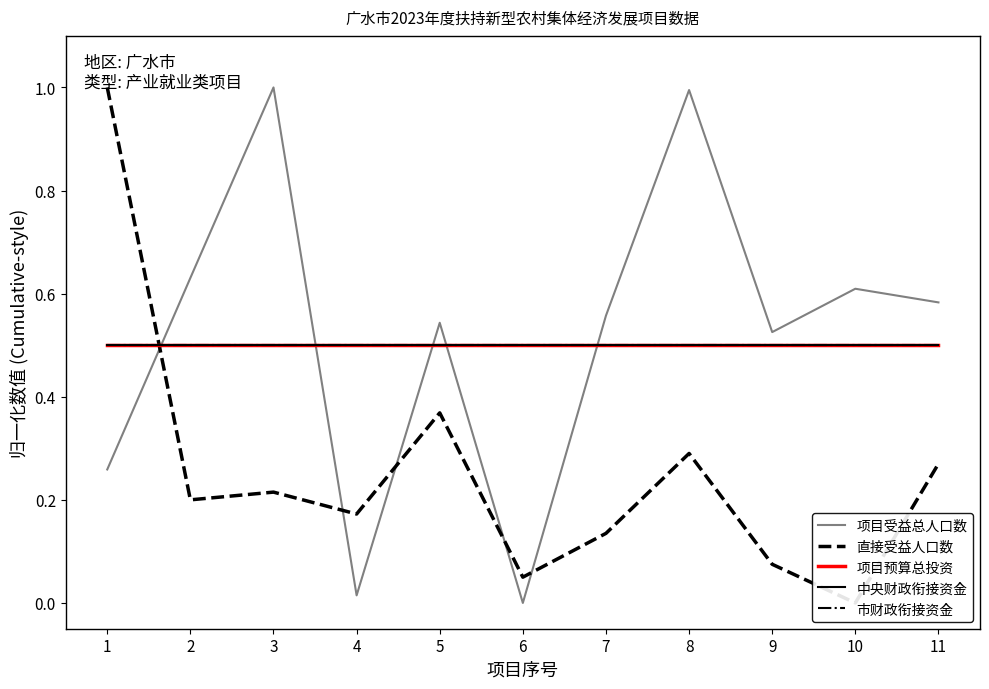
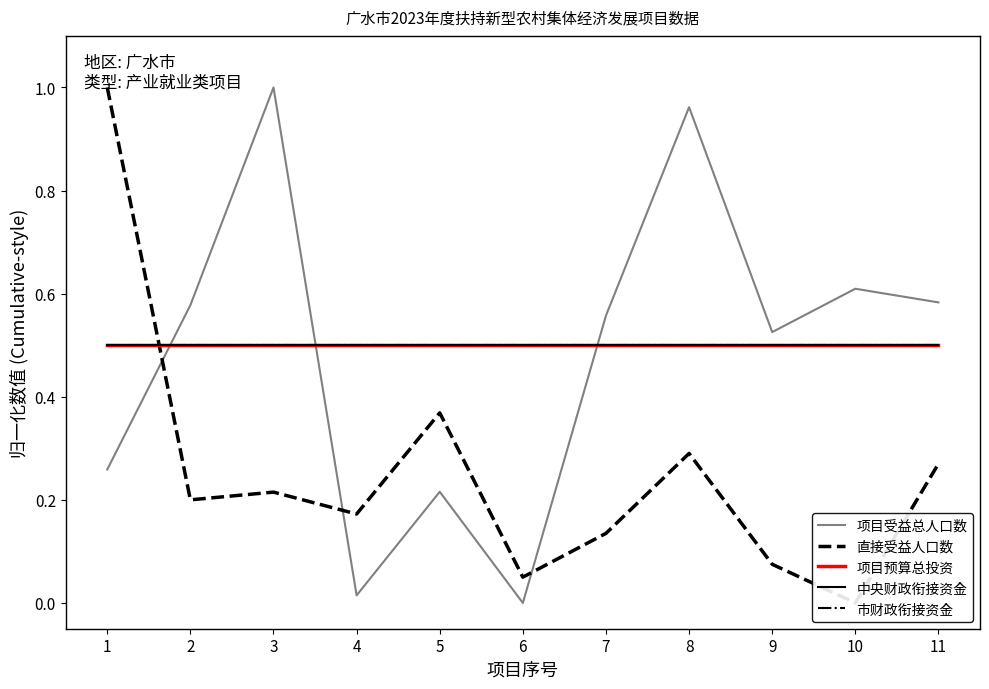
项目受益总人口数, 2: 0.63 -> 0.58
项目受益总人口数, 5: 0.54 -> 0.22
项目受益总人口数, 8: 0.99 -> 0.96
